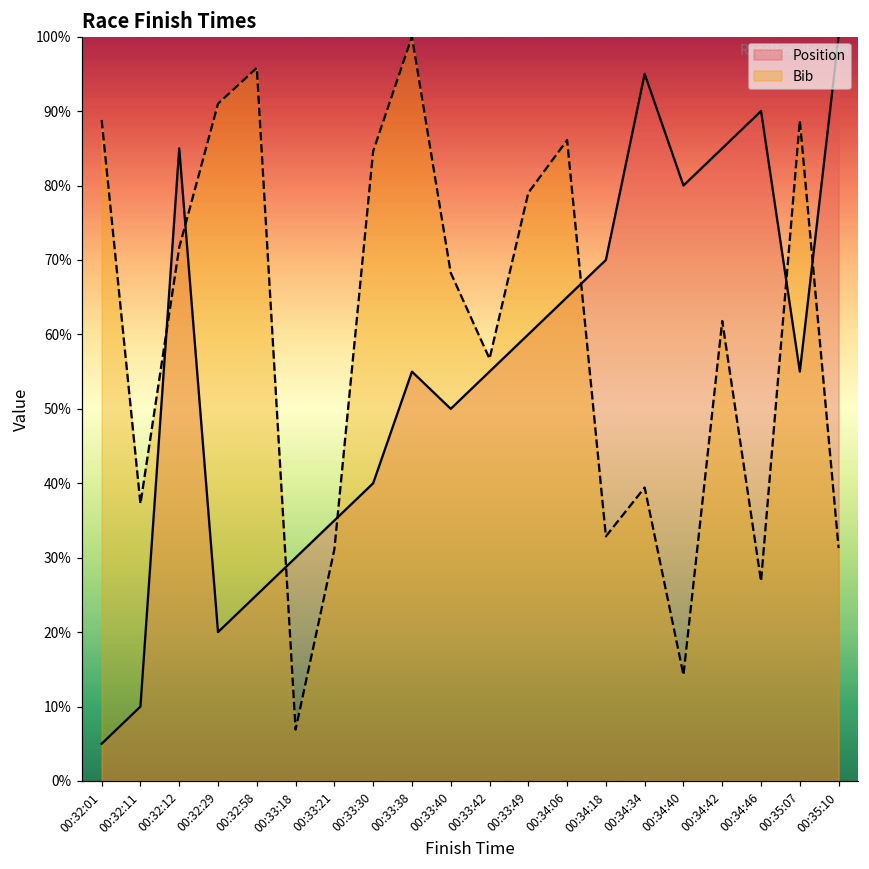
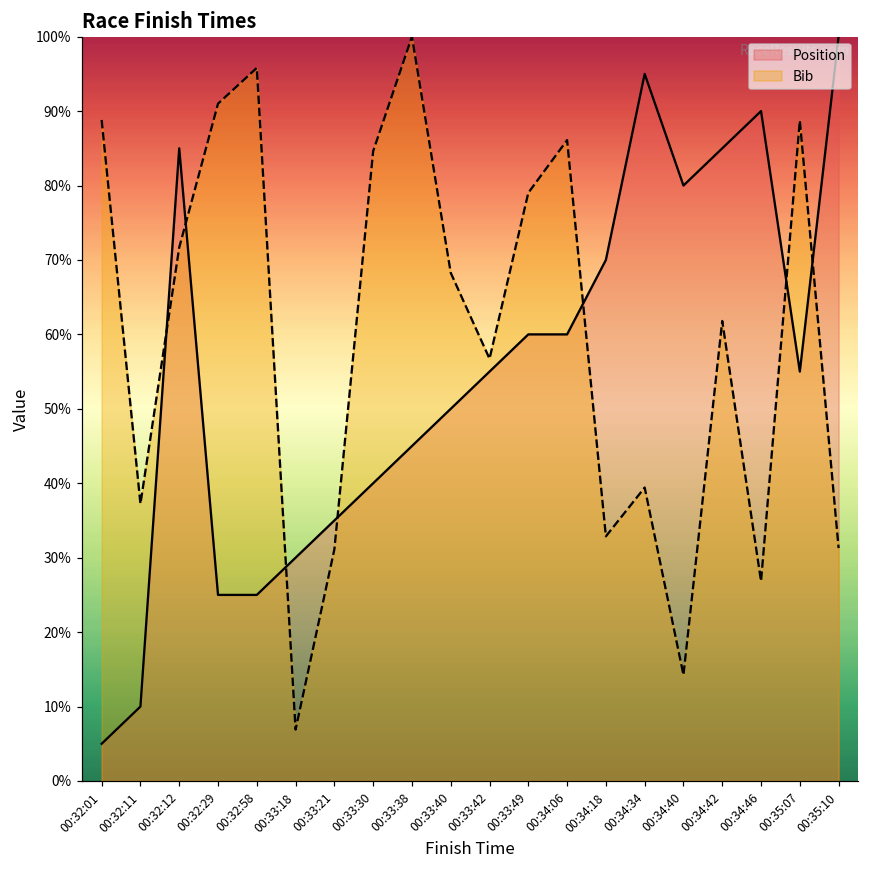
Position, 00:32:29: 20% -> 25%
Position, 00:33:38: 55% -> 45%
Position, 00:34:06: 65% -> 60%
